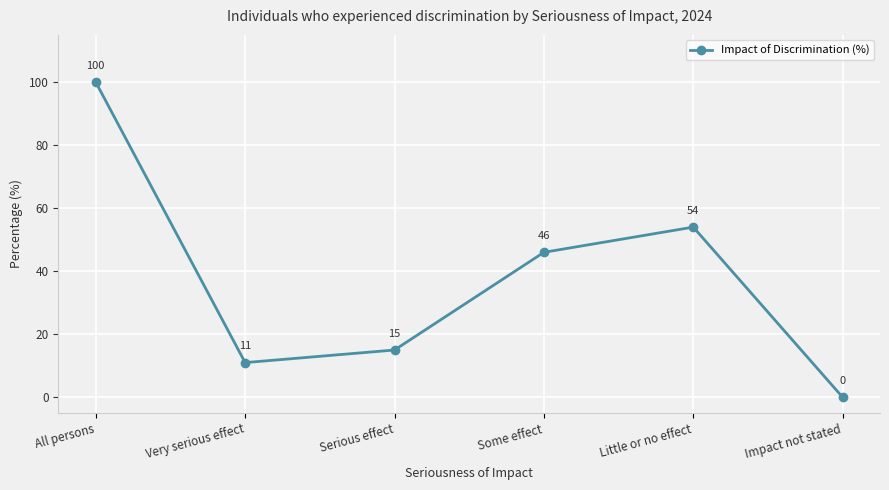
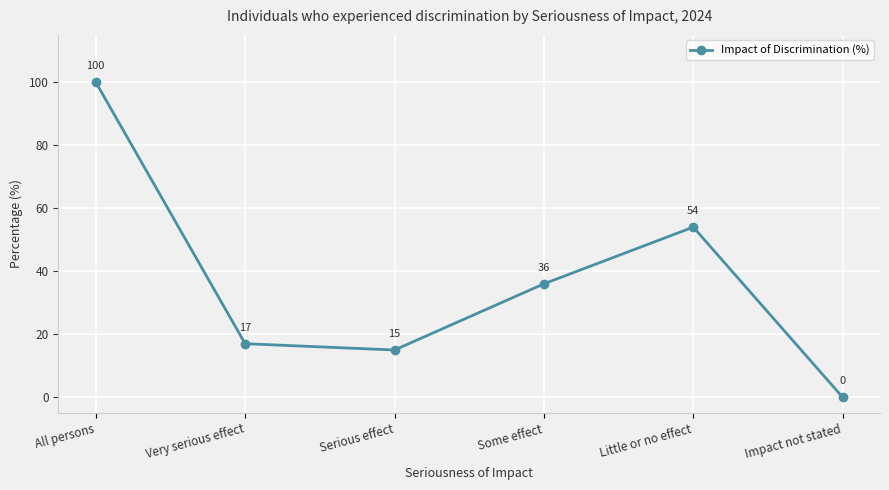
Very serious effect: 11 -> 17
Some effect: 46 -> 36
